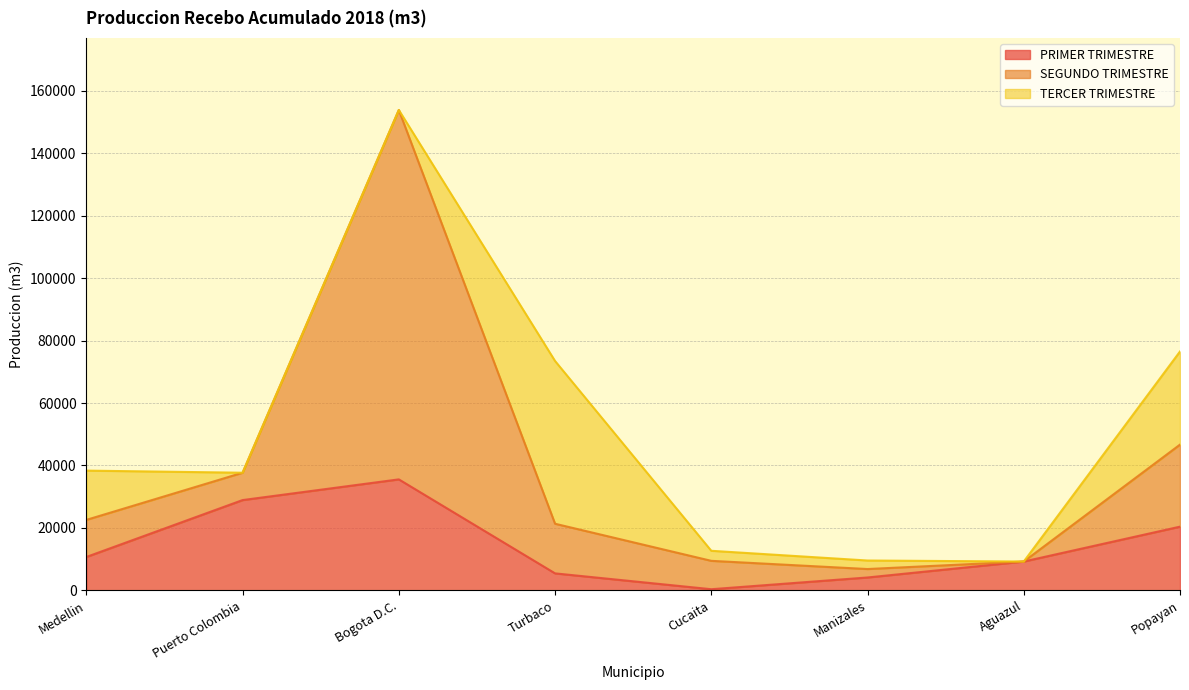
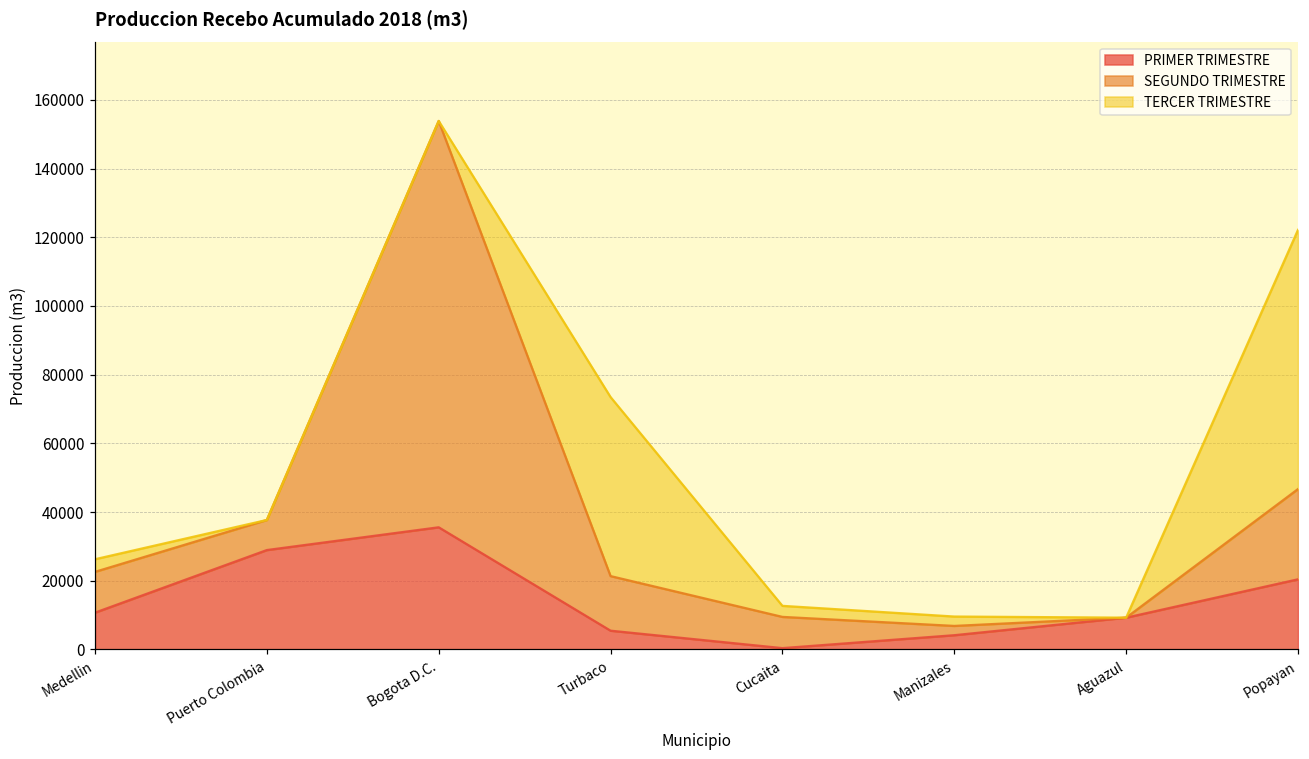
TERCER TRIMESTRE, Medellin: 16000 -> 4000
TERCER TRIMESTRE, Popayan: 30000 -> 75000
